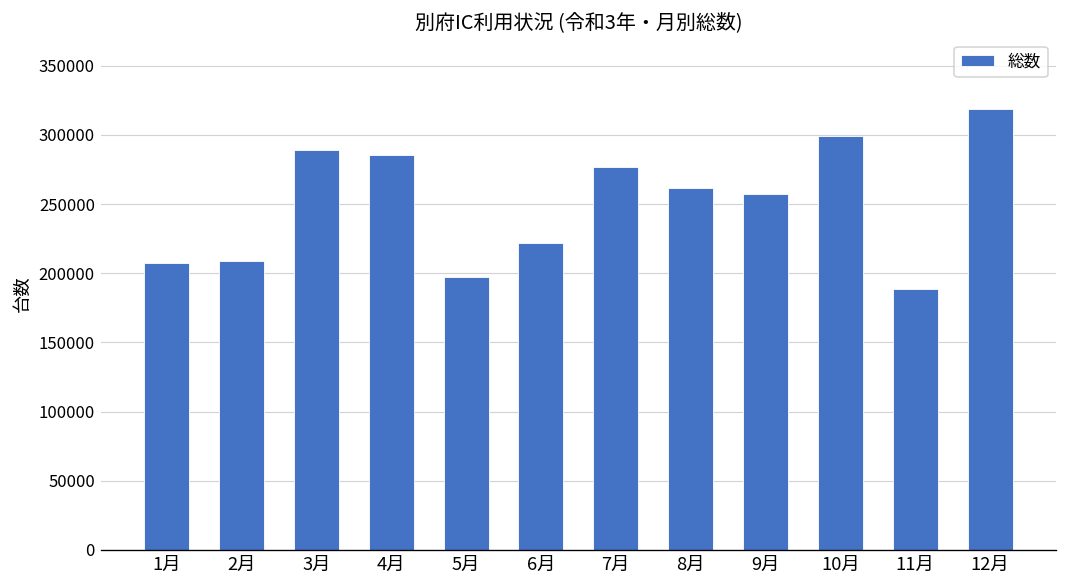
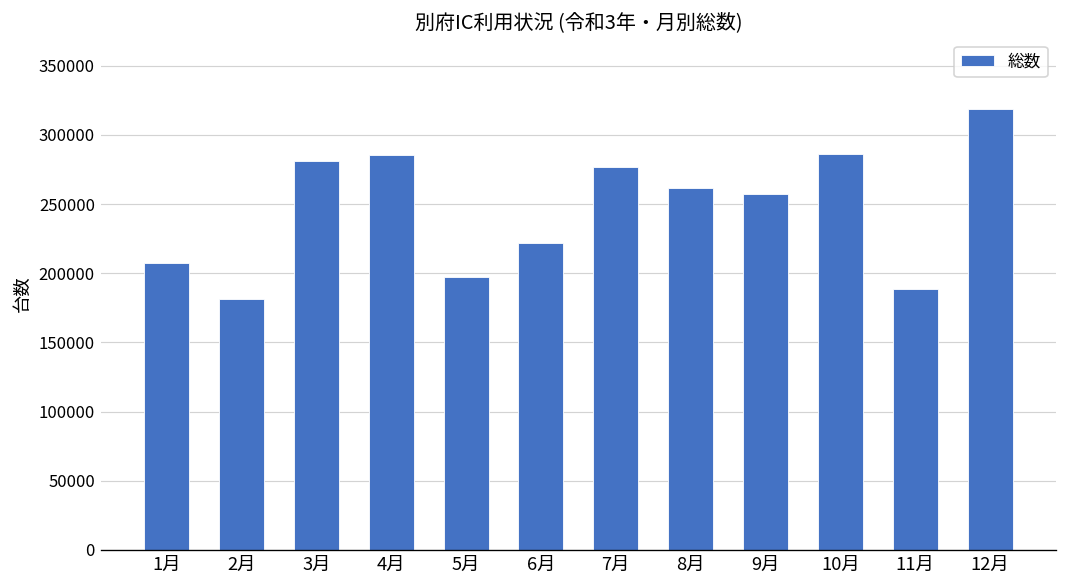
2月: 209000 -> 182000
3月: 289000 -> 281000
10月: 300000 -> 286000
